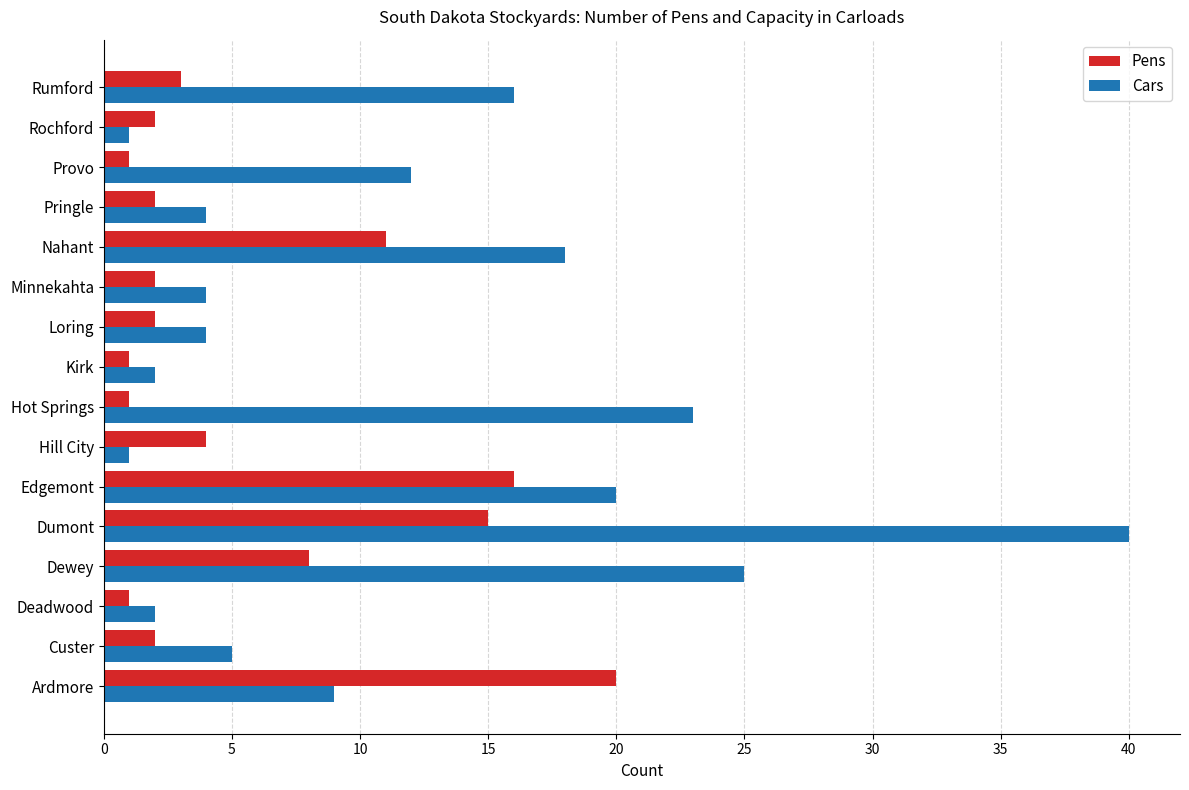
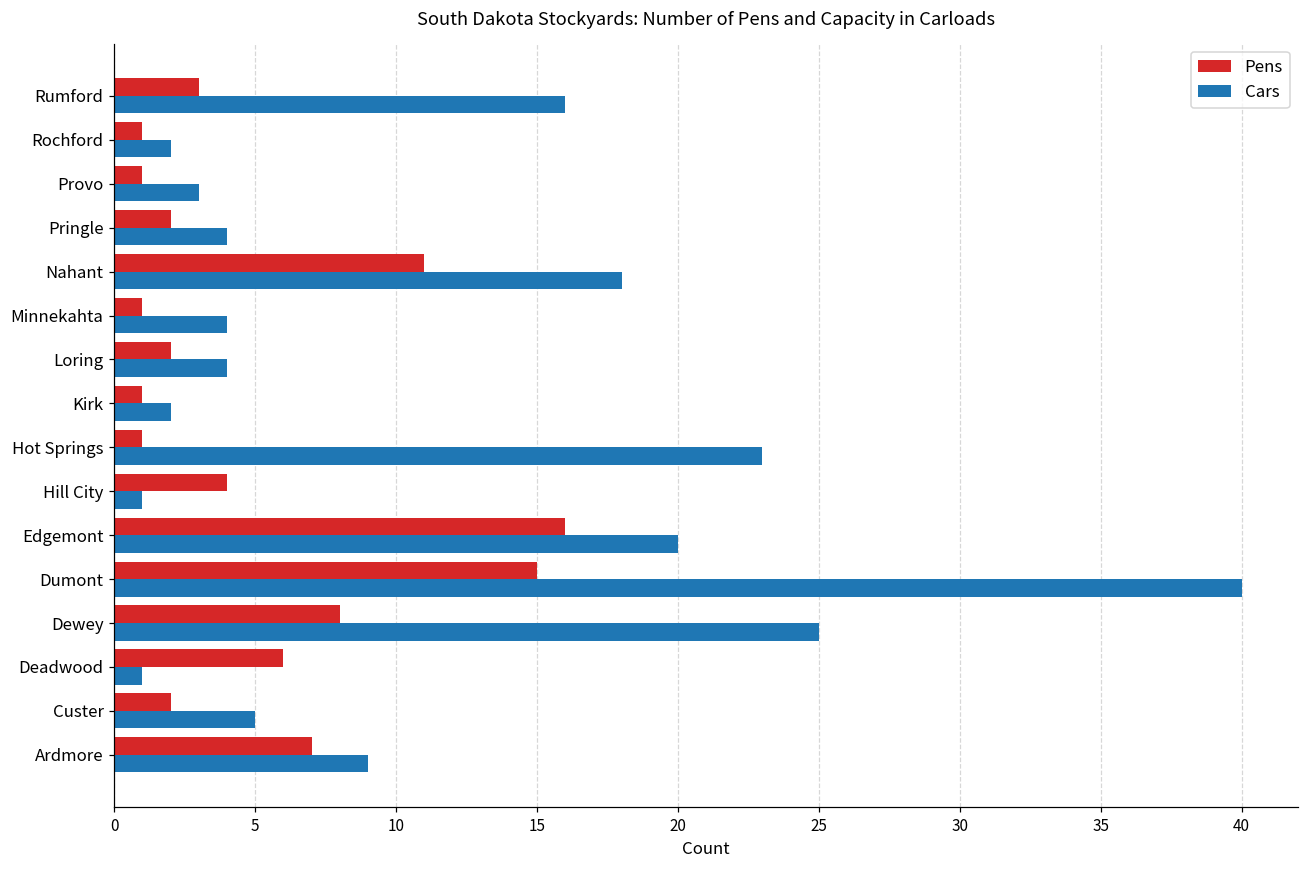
Pens, Rochford: 2 -> 1
Cars, Rochford: 1 -> 2
Cars, Provo: 12 -> 3
Pens, Minnekahta: 2 -> 1
Pens, Deadwood: 1 -> 6
Cars, Deadwood: 2 -> 1
Pens, Ardmore: 20 -> 7
